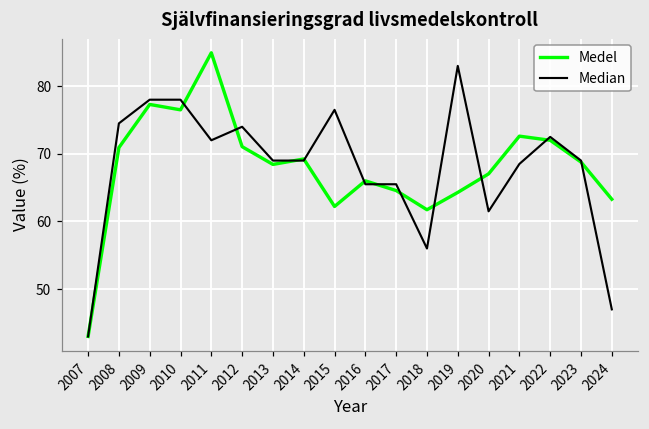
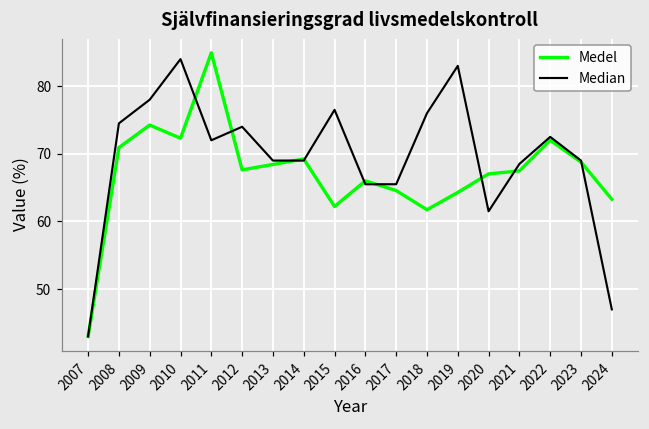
Medel, 2009: 77 -> 74
Medel, 2010: 77 -> 72
Median, 2010: 78 -> 84
Medel, 2012: 71 -> 68
Median, 2018: 56 -> 76
Medel, 2021: 73 -> 67
